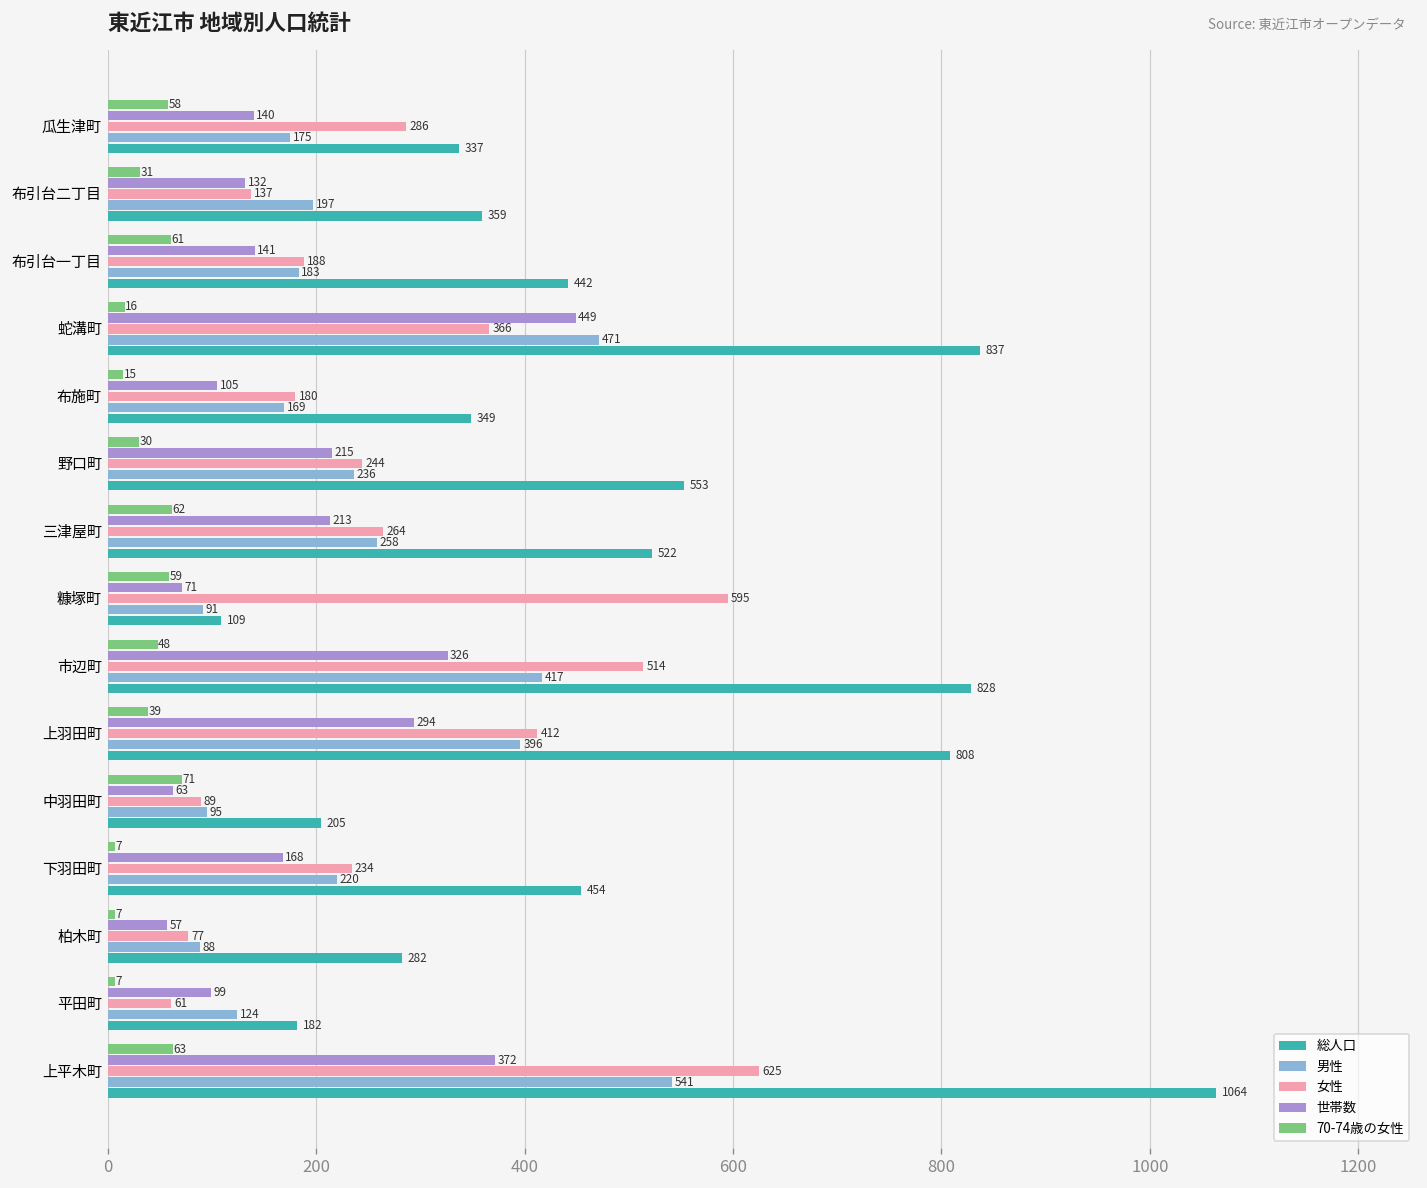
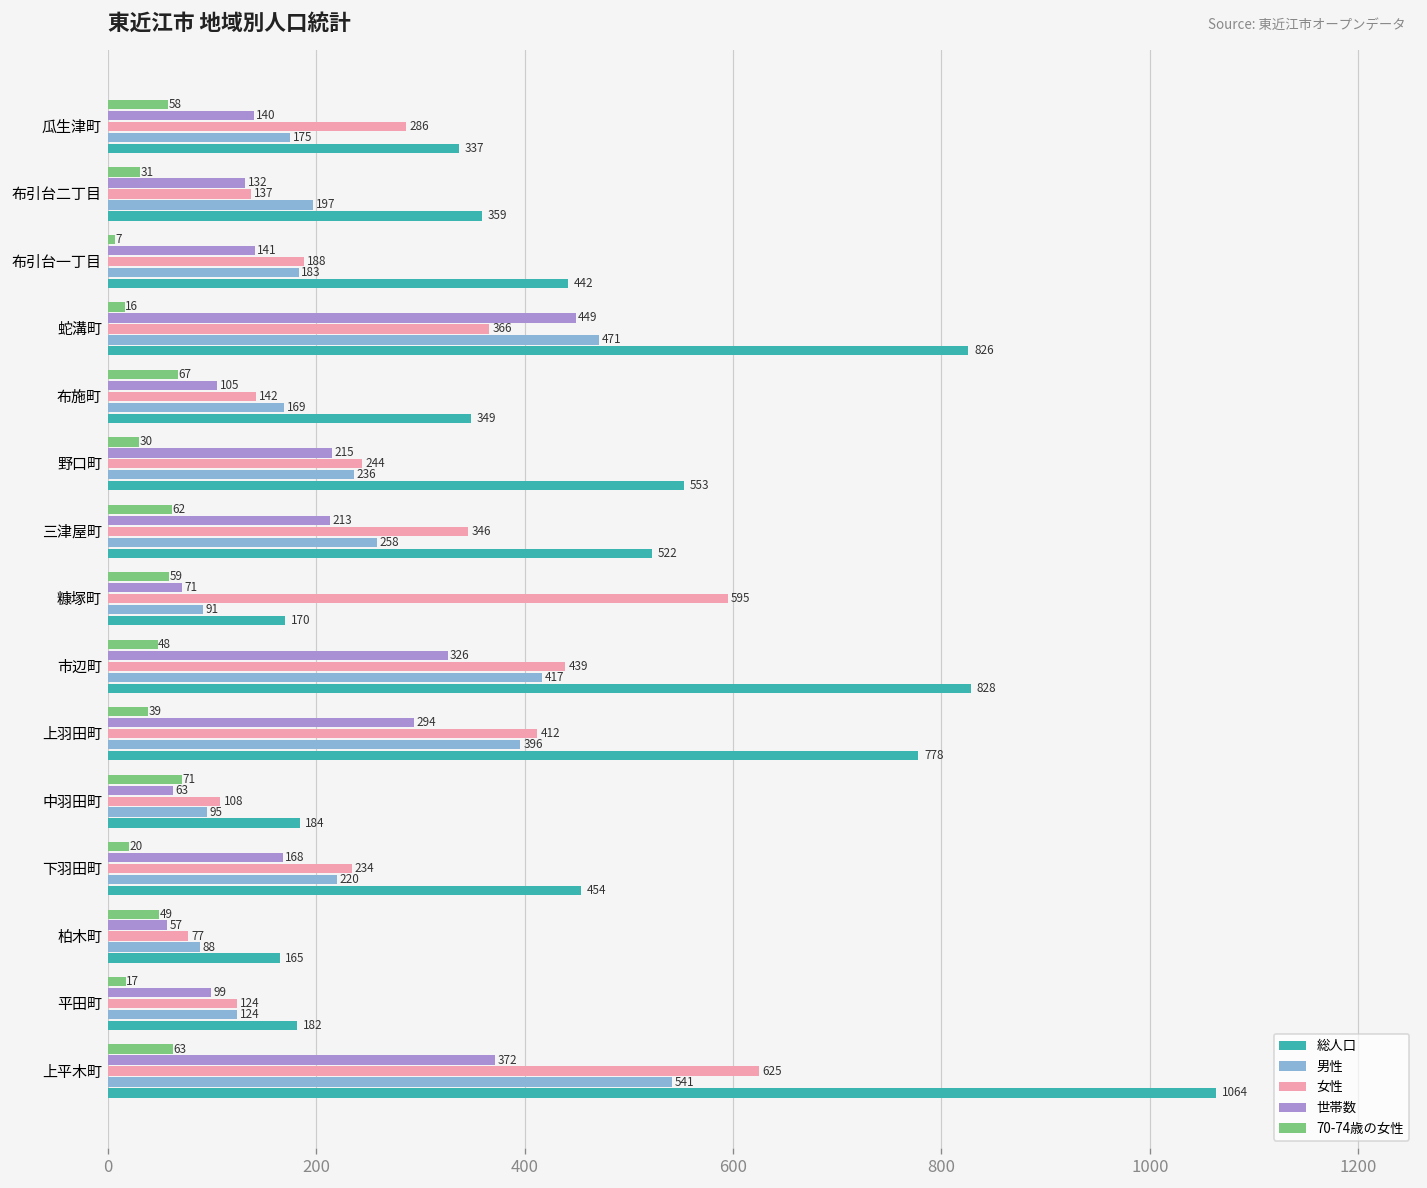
70-74歳の女性, 布引台一丁目: 61 -> 7
総人口, 蛇溝町: 837 -> 826
70-74歳の女性, 布施町: 15 -> 67
女性, 布施町: 180 -> 142
女性, 三津屋町: 264 -> 346
総人口, 糠塚町: 109 -> 170
女性, 市辺町: 514 -> 439
総人口, 上羽田町: 808 -> 778
女性, 中羽田町: 89 -> 108
総人口, 中羽田町: 205 -> 184
70-74歳の女性, 下羽田町: 7 -> 20
70-74歳の女性, 柏木町: 7 -> 49
総人口, 柏木町: 282 -> 165
70-74歳の女性, 平田町: 7 -> 17
女性, 平田町: 61 -> 124
